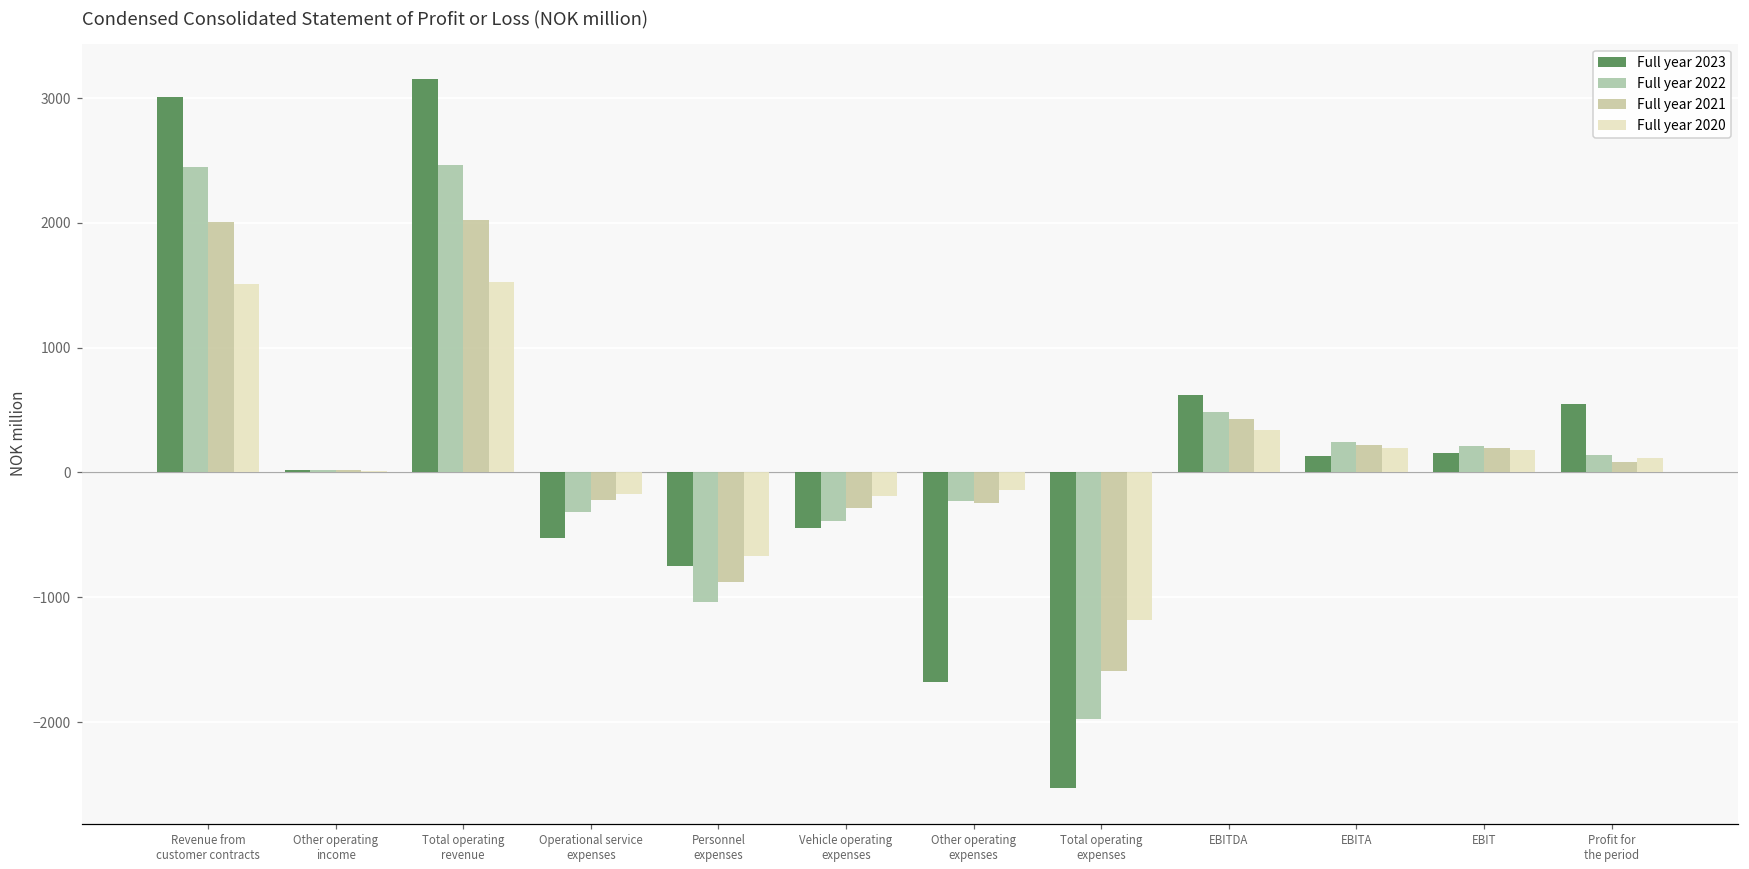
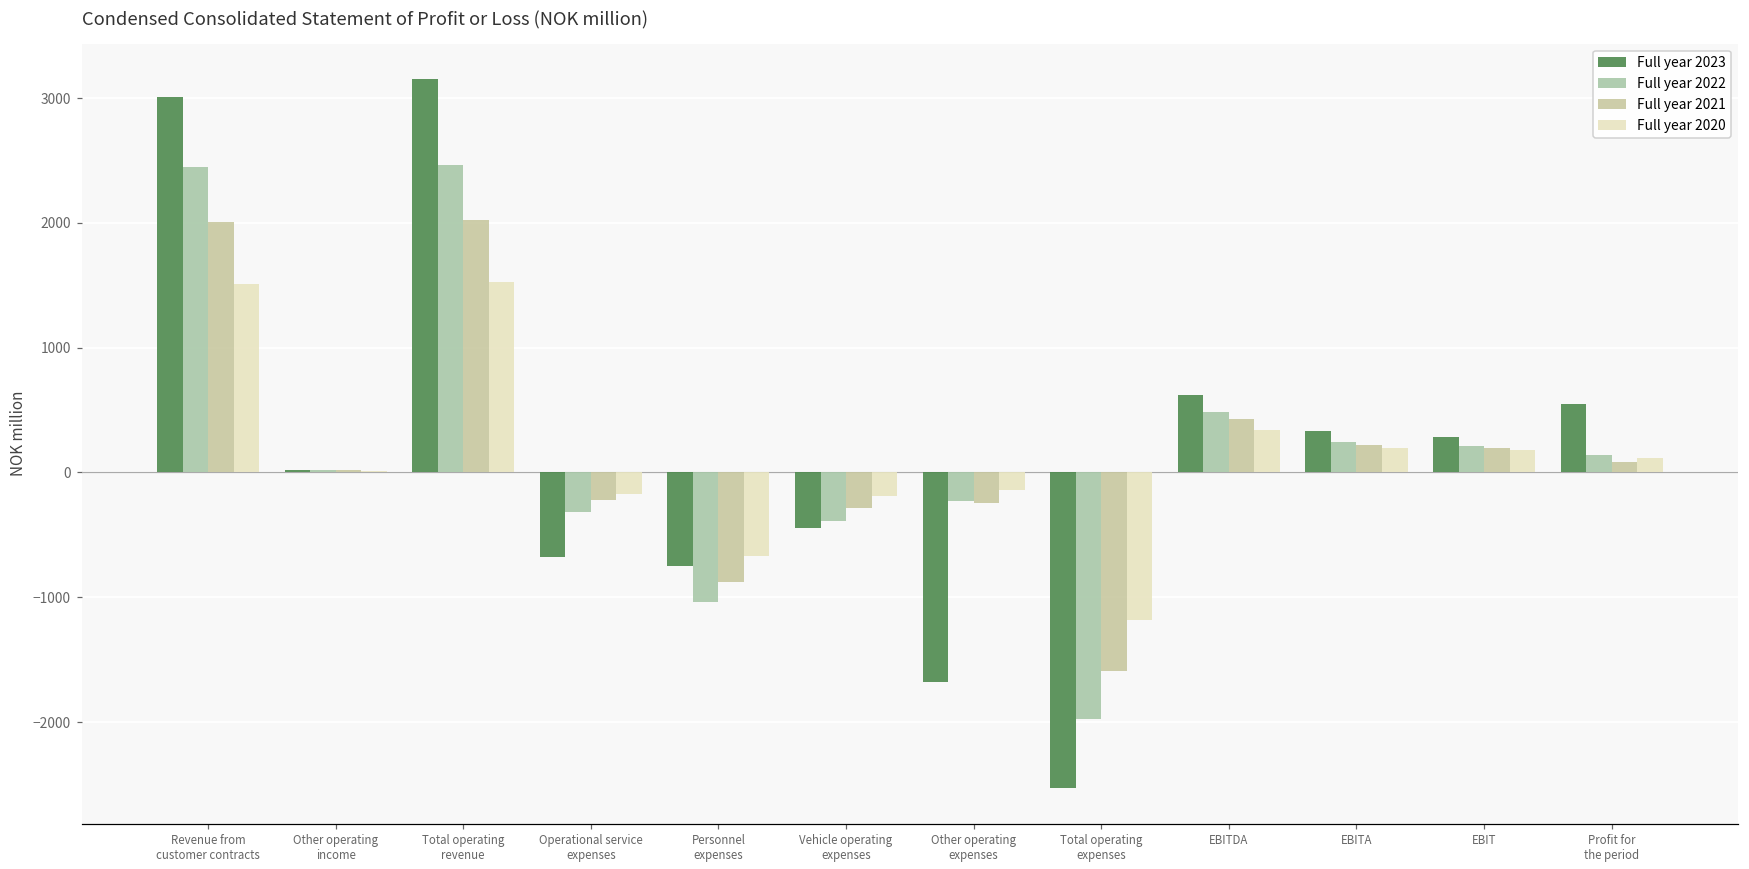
Full year 2023, Operational service expenses: -520 -> -670
Full year 2023, EBITA: 130 -> 330
Full year 2023, EBIT: 150 -> 280
